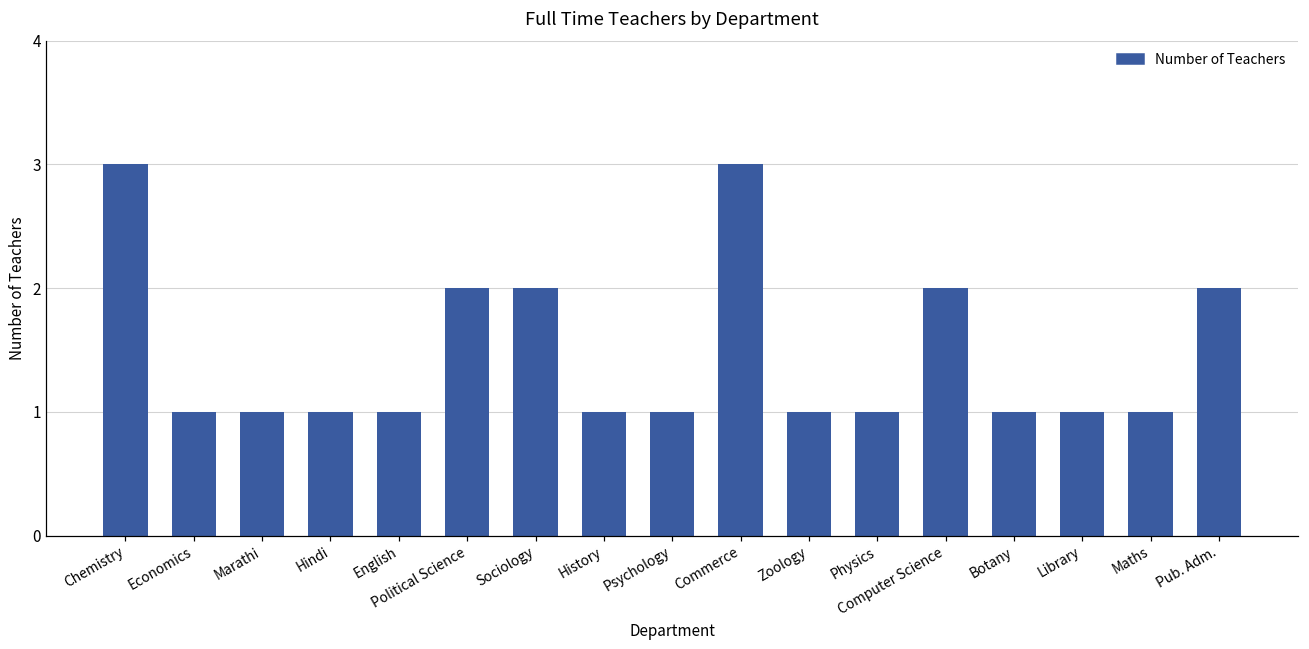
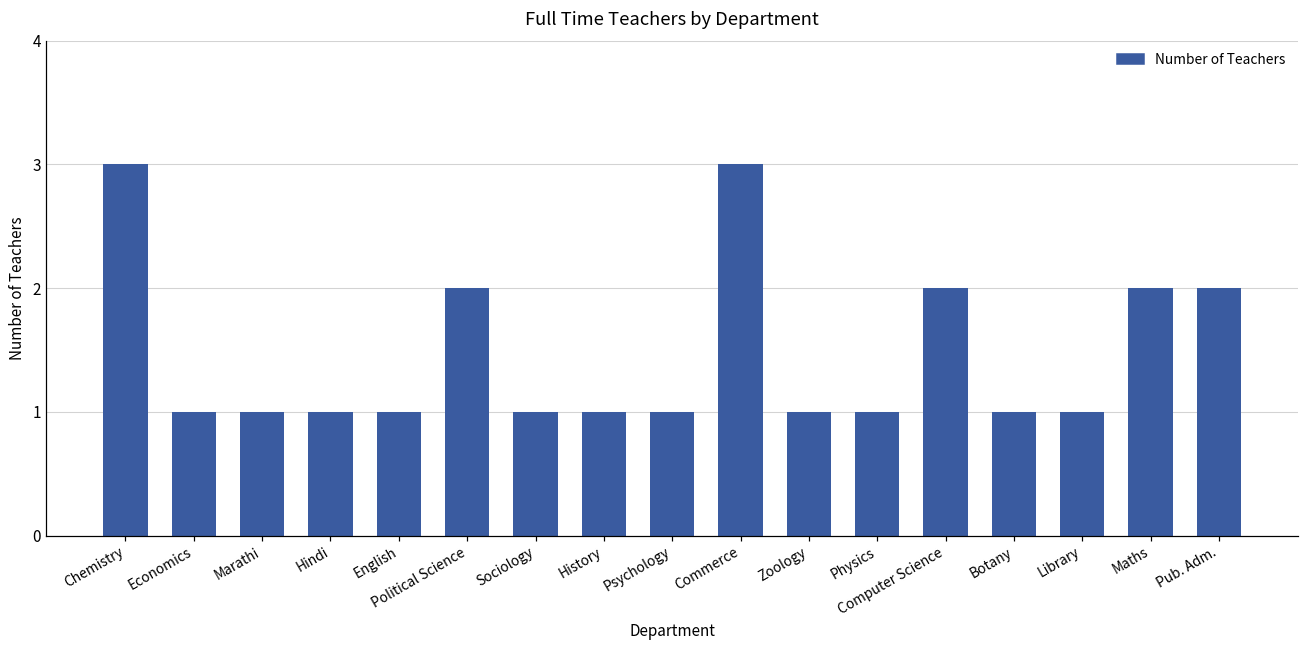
Sociology: 2 -> 1
Maths: 1 -> 2
